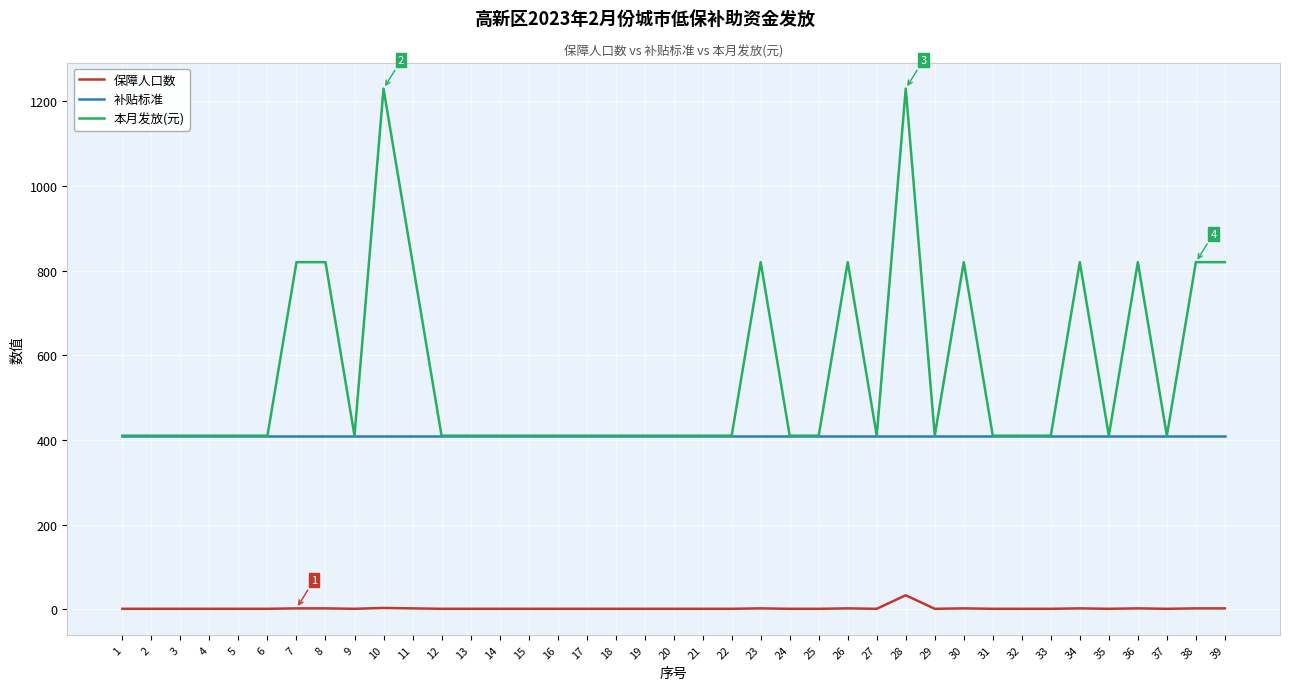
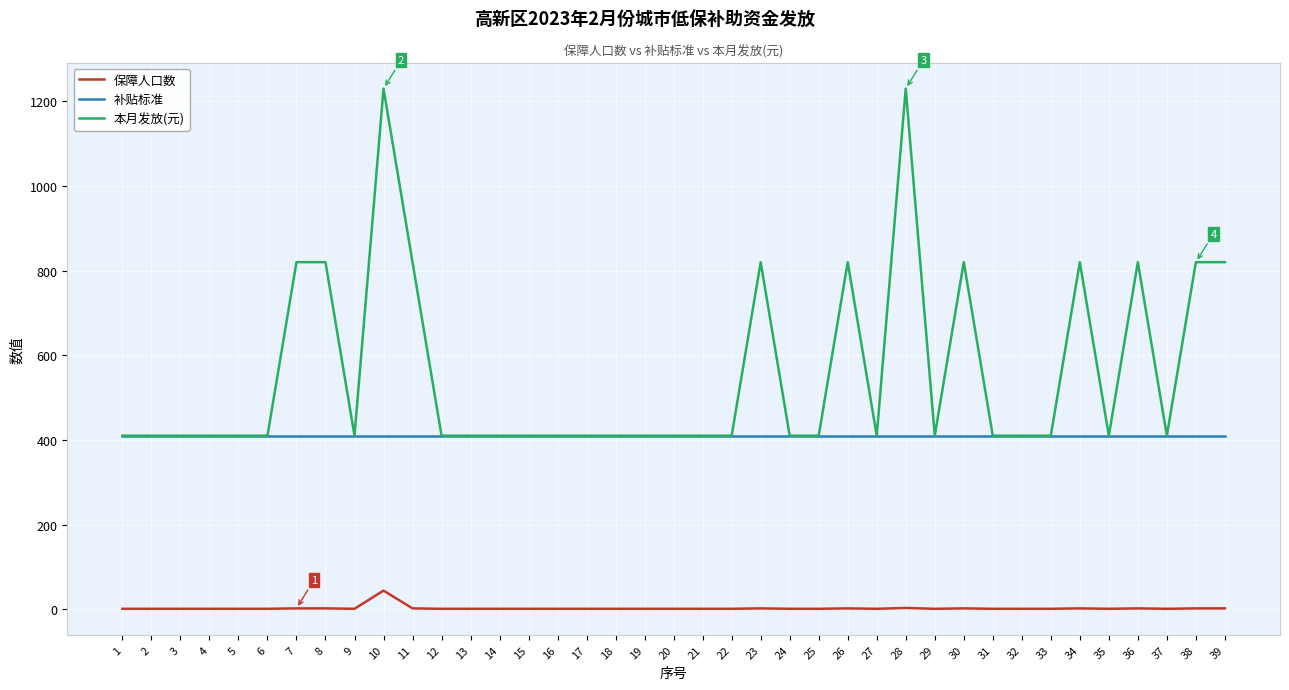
保障人口数, 10: 0 -> 40
保障人口数, 28: 30 -> 0
